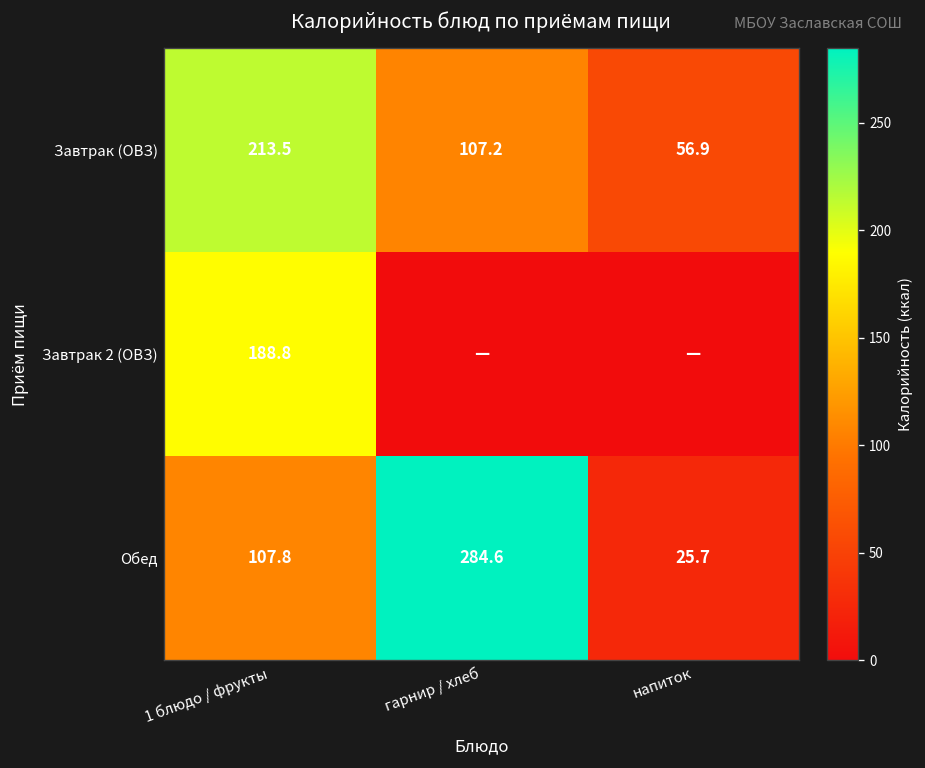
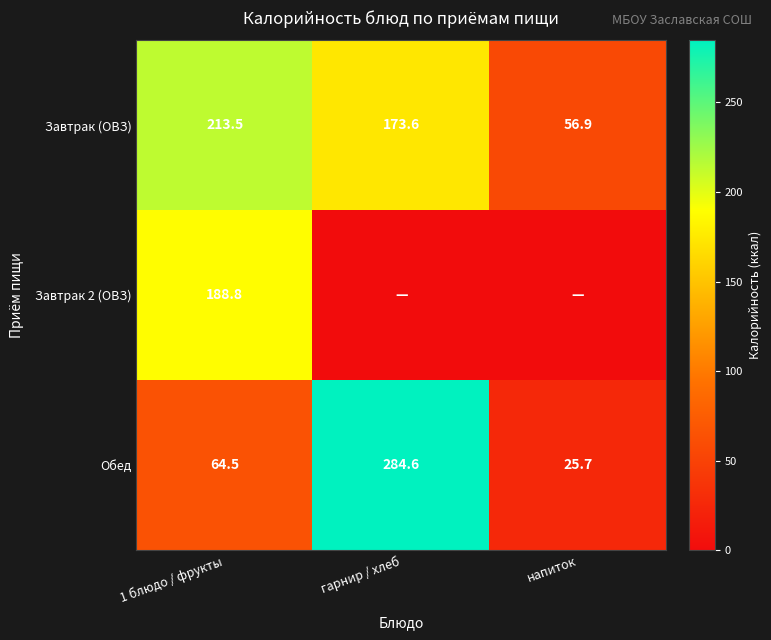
Завтрак (ОВЗ), гарнир / хлеб: 107.2 -> 173.6
Обед, 1 блюдо / фрукты: 107.8 -> 64.5
